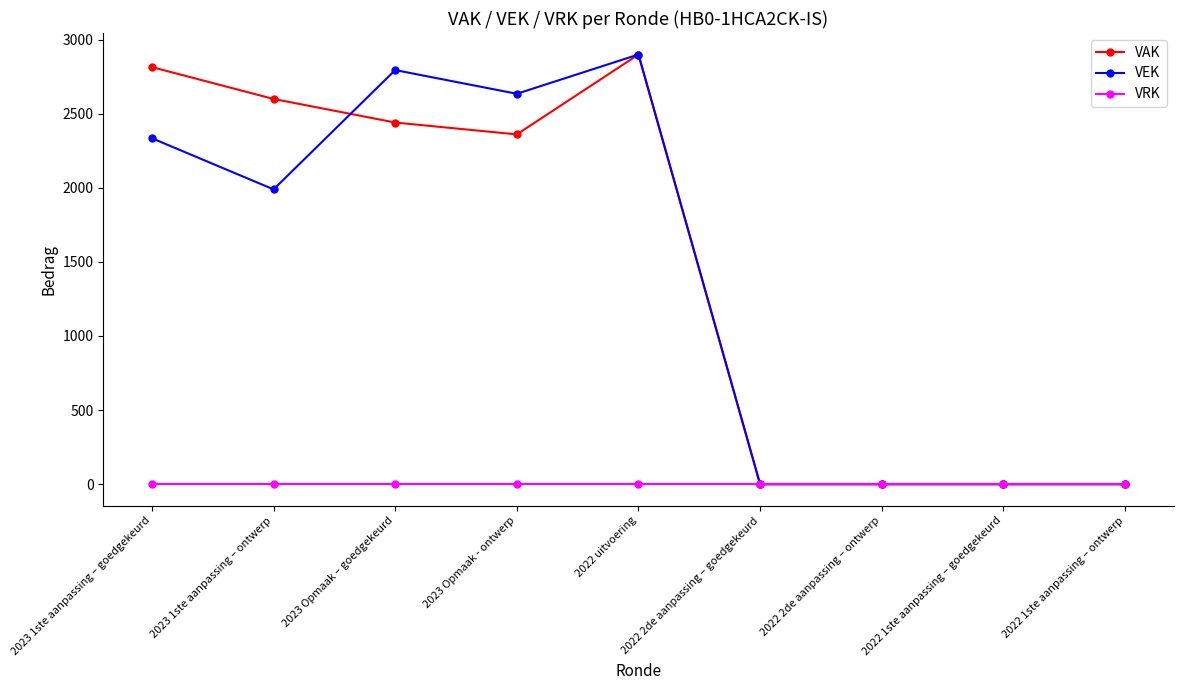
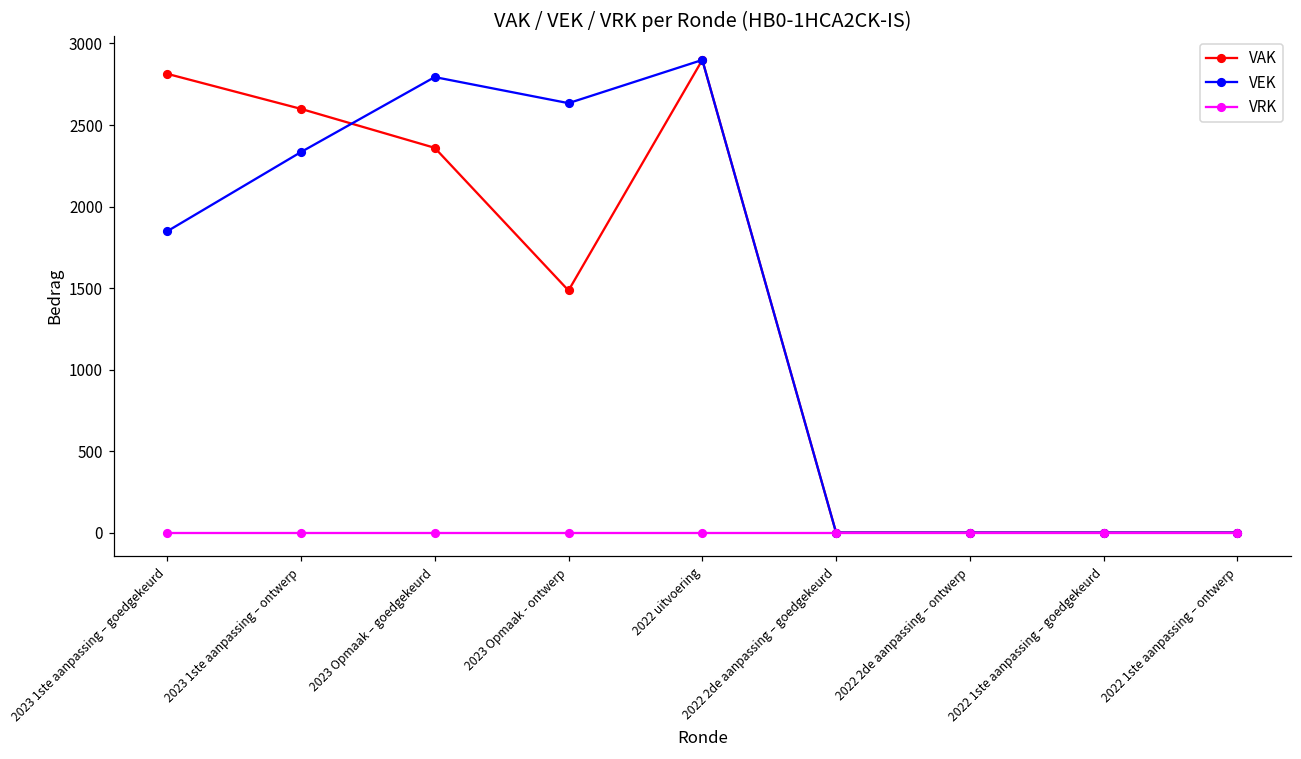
VEK, 2023 1ste aanpassing – goedgekeurd: 2330 -> 1850
VEK, 2023 1ste aanpassing – ontwerp: 1990 -> 2330
VAK, 2023 Opmaak – goedgekeurd: 2440 -> 2360
VAK, 2023 Opmaak - ontwerp: 2360 -> 1490
